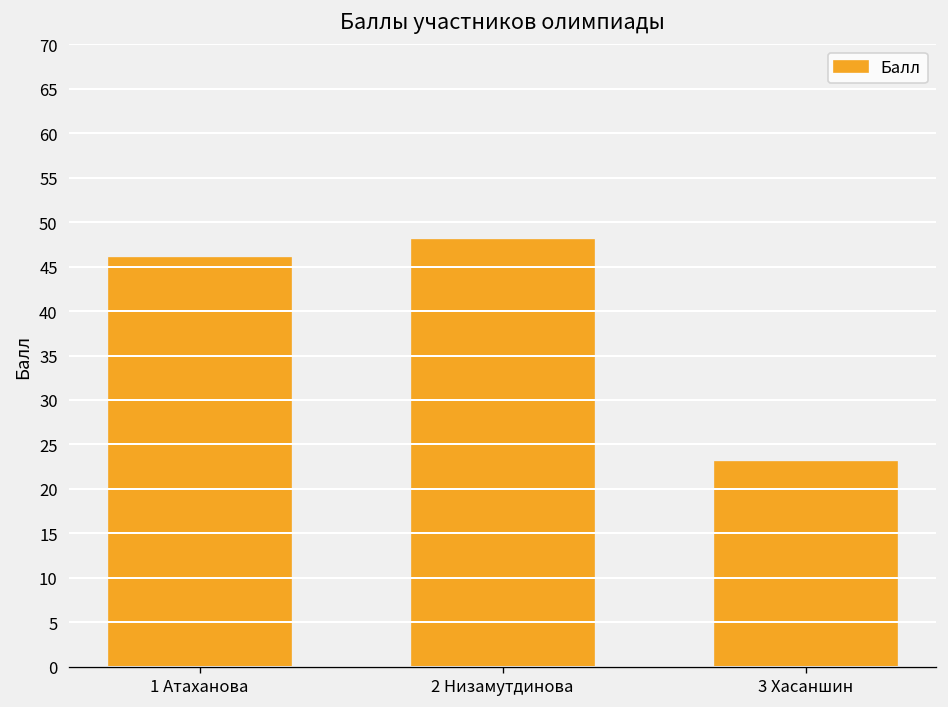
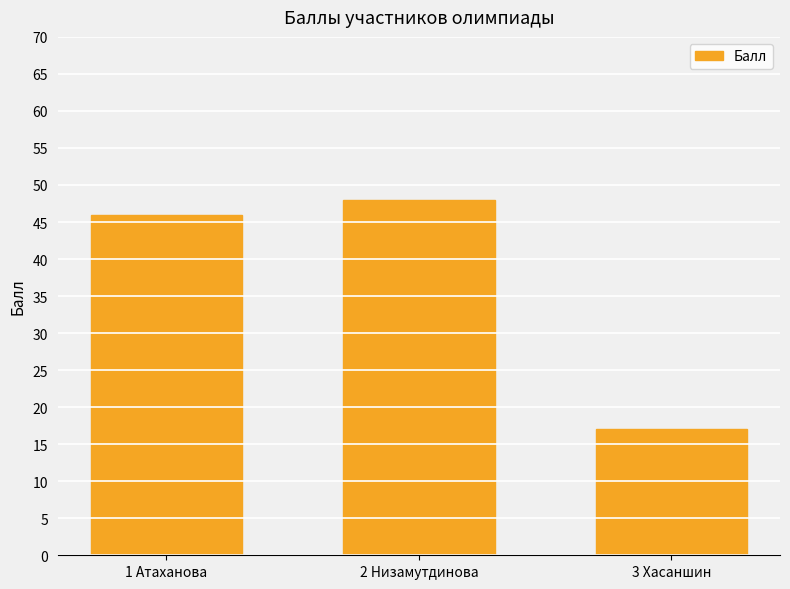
3 Хасаншин: 23 -> 17
